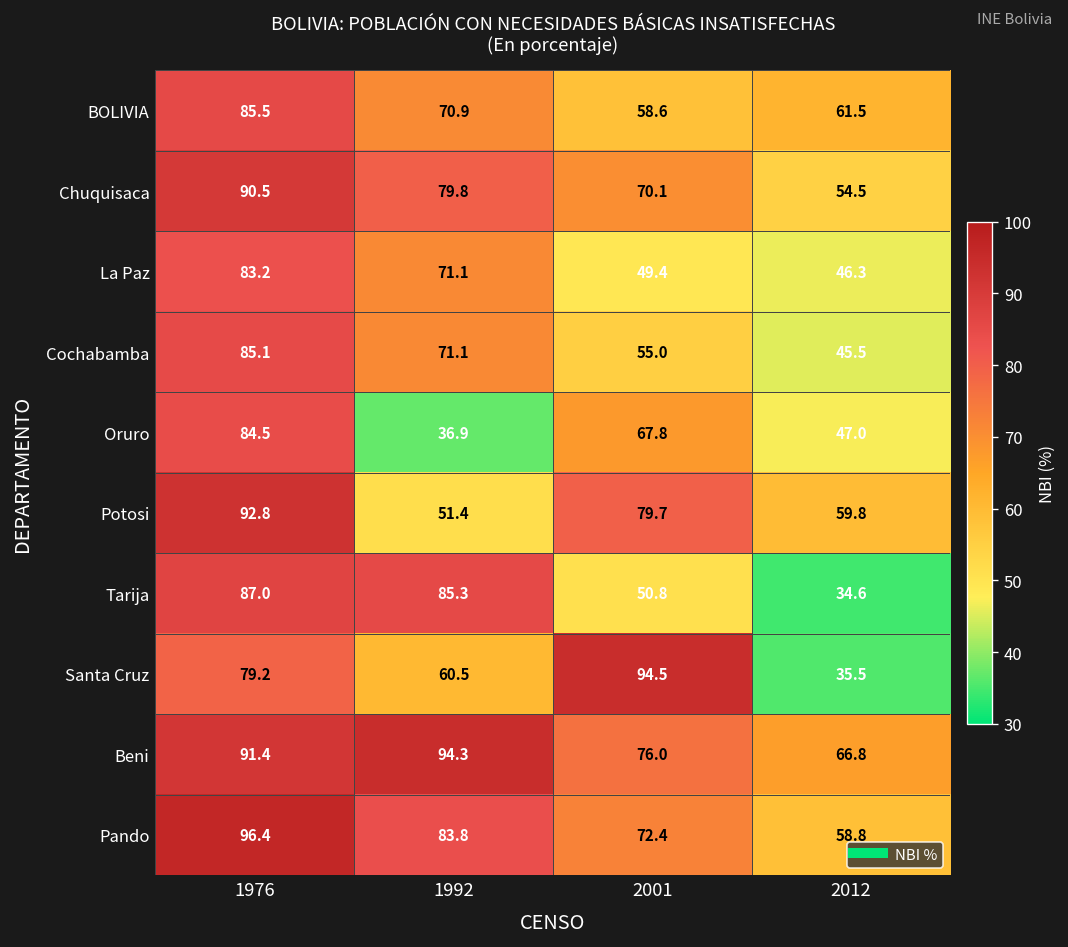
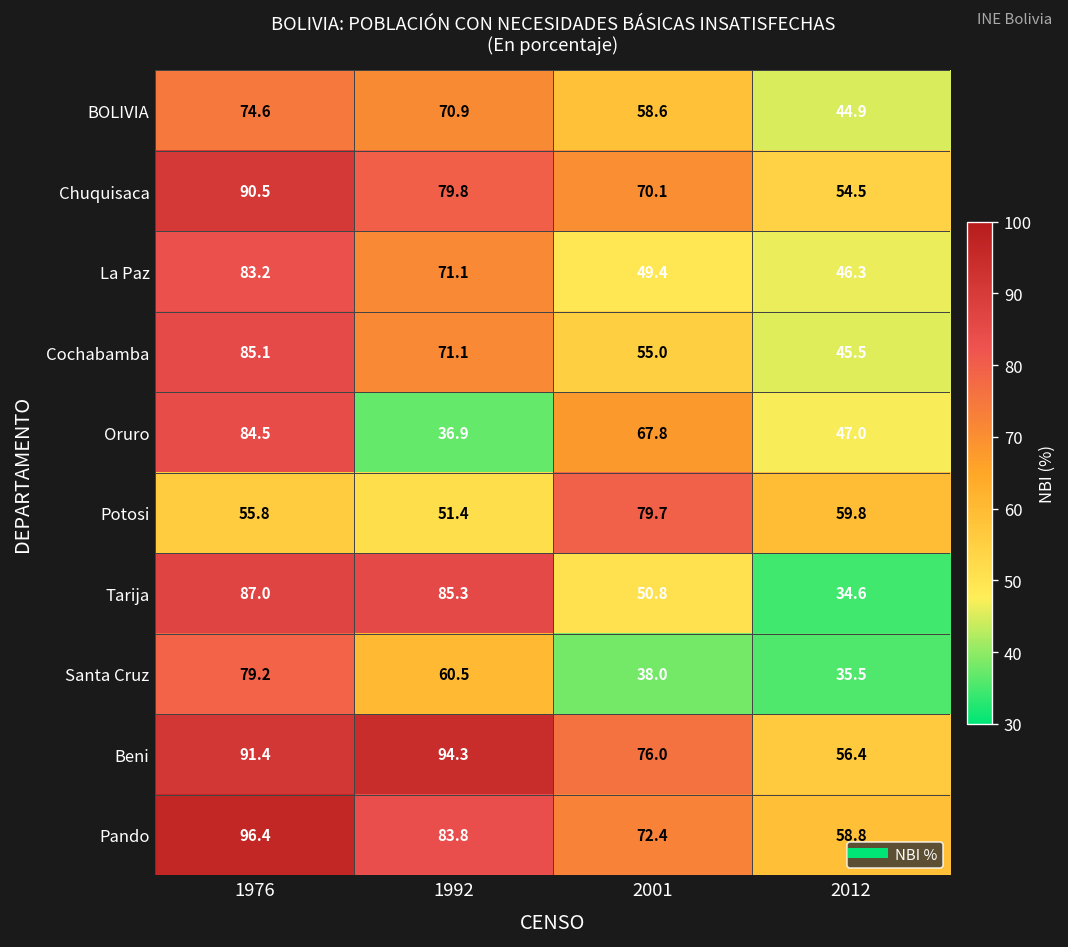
BOLIVIA, 1976: 85.5 -> 74.6
BOLIVIA, 2012: 61.5 -> 44.9
Potosi, 1976: 92.8 -> 55.8
Santa Cruz, 2001: 94.5 -> 38.0
Beni, 2012: 66.8 -> 56.4
